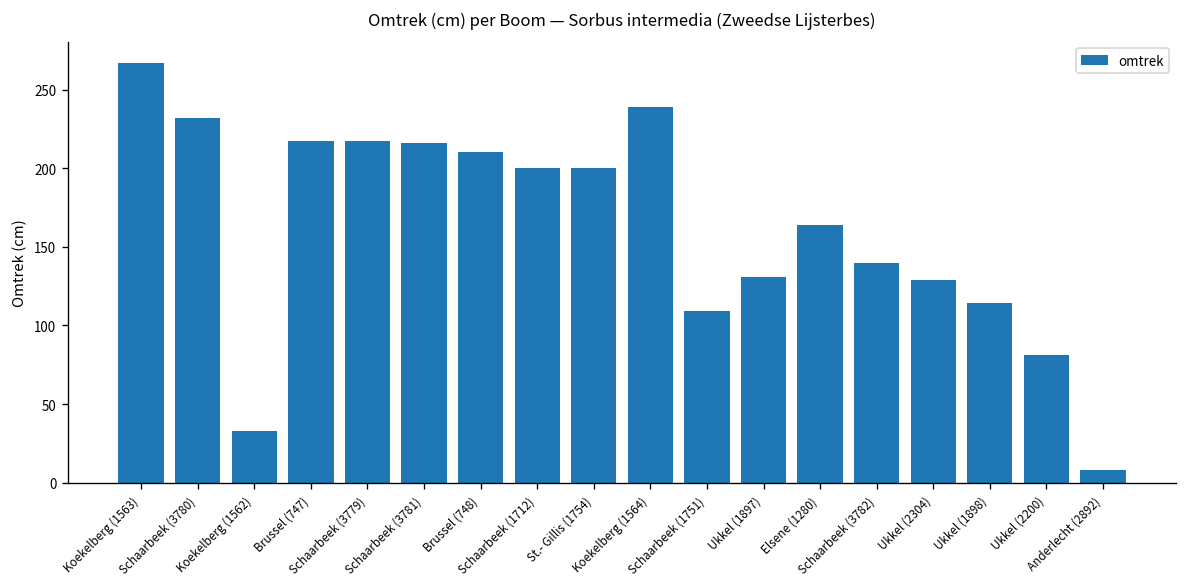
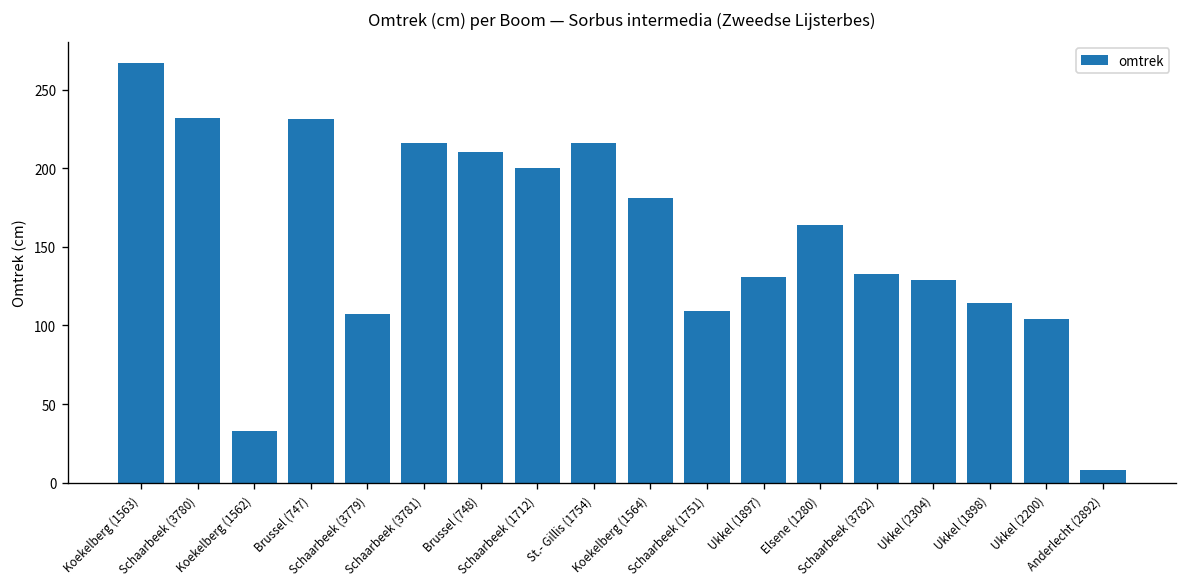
Brussel (747): 217 -> 231
Schaarbeek (3779): 217 -> 107
St.- Gillis (1754): 200 -> 216
Koekelberg (1564): 239 -> 181
Schaarbeek (3782): 140 -> 133
Ukkel (2200): 81 -> 104
